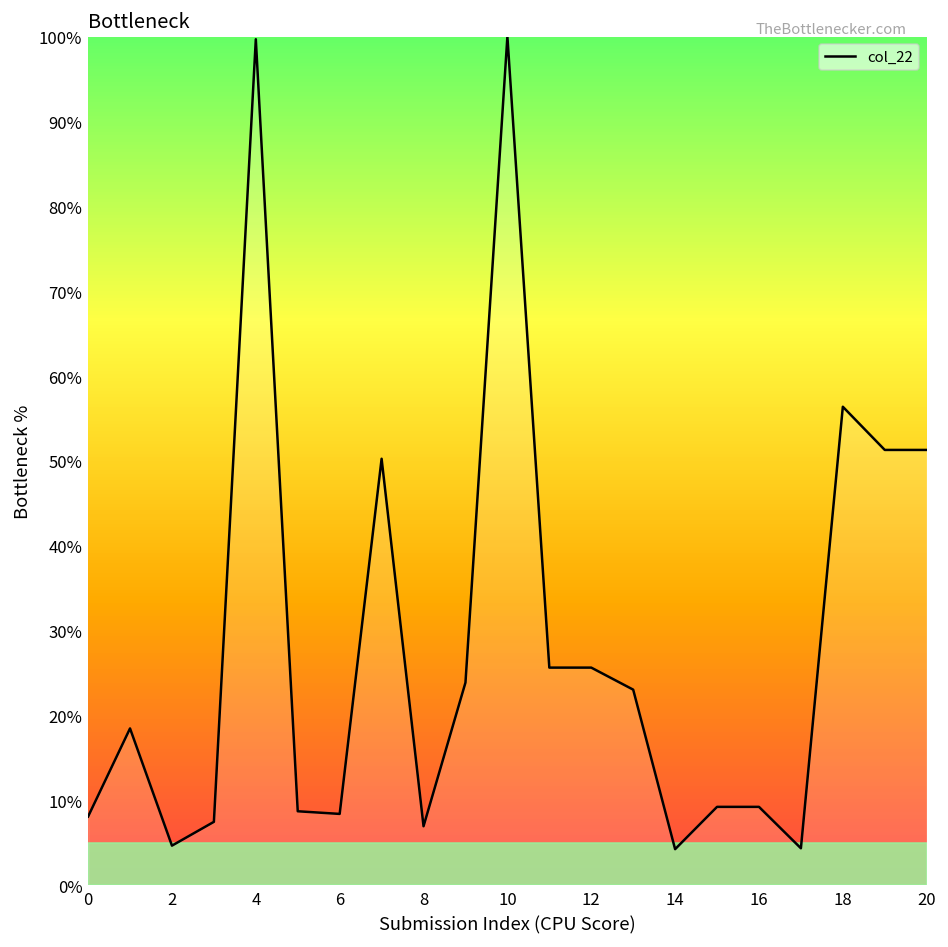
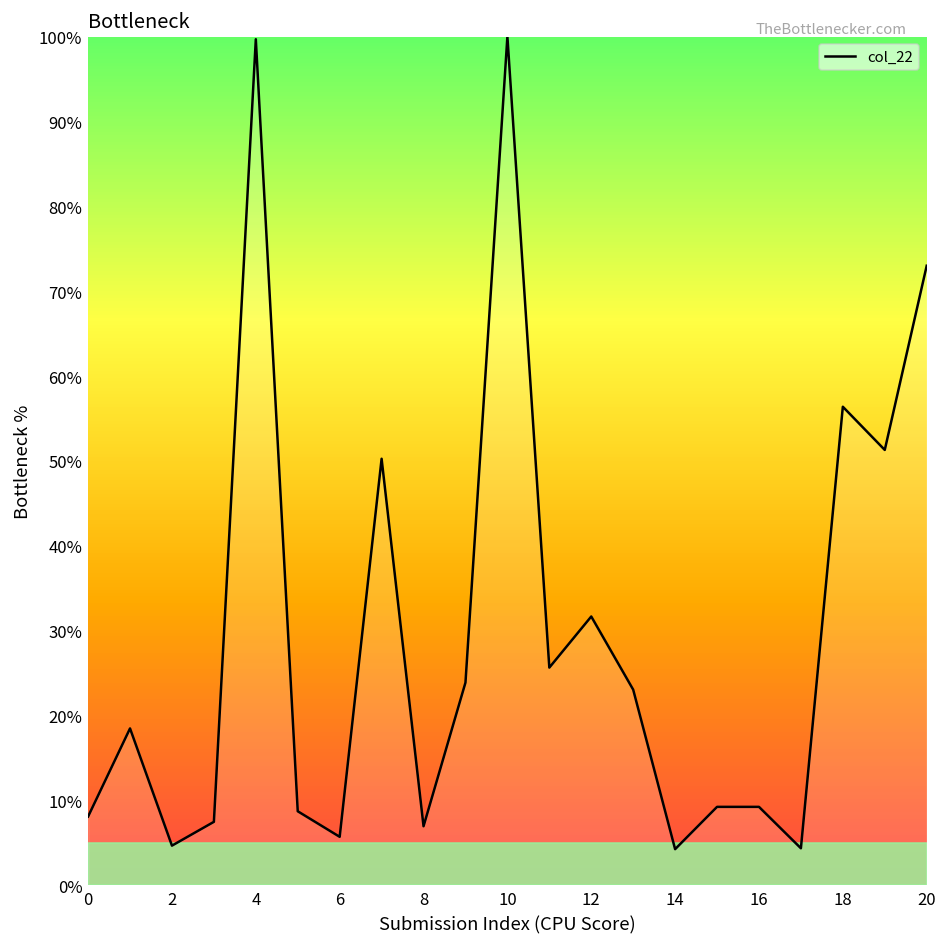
6: 8% -> 6%
12: 26% -> 32%
20: 51% -> 73%
